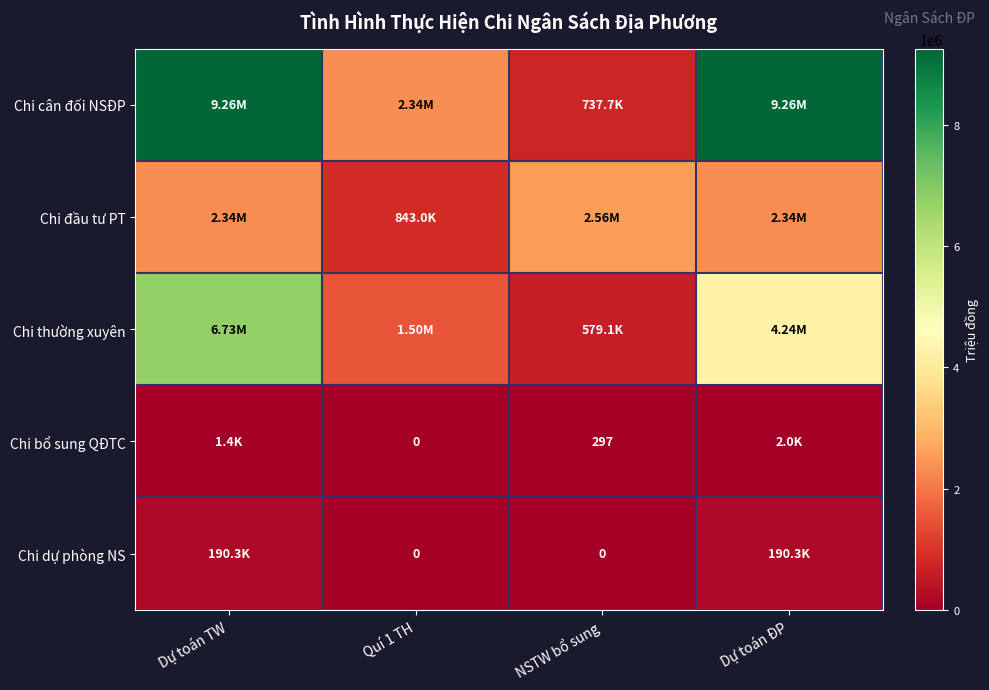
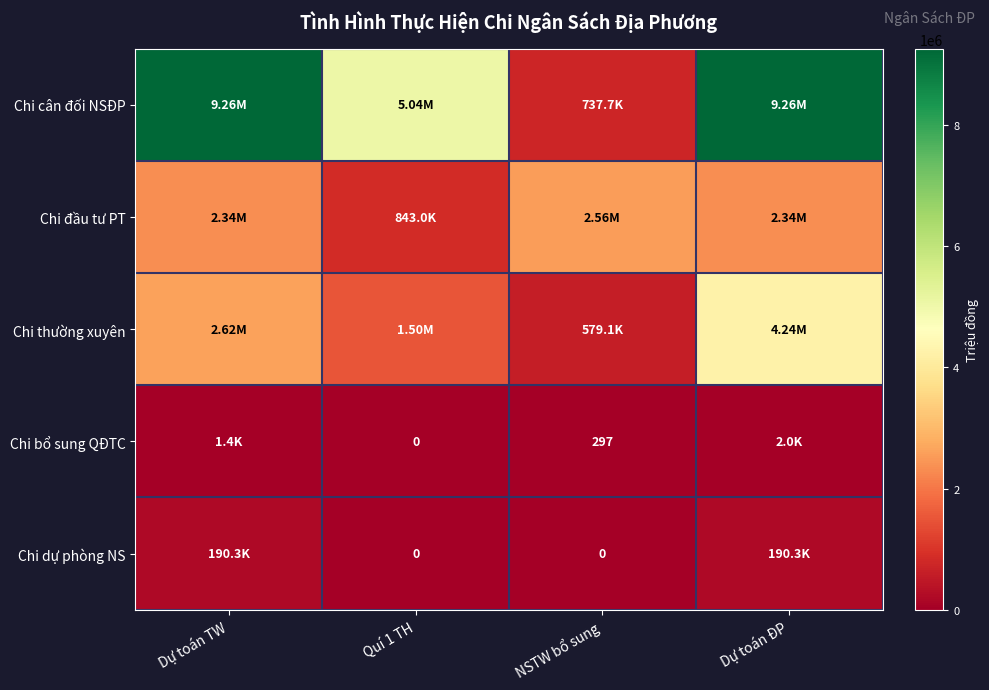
Chi cân đối NSĐP, Quí 1 TH: 2.34M -> 5.04M
Chi thường xuyên, Dự toán TW: 6.73M -> 2.62M
